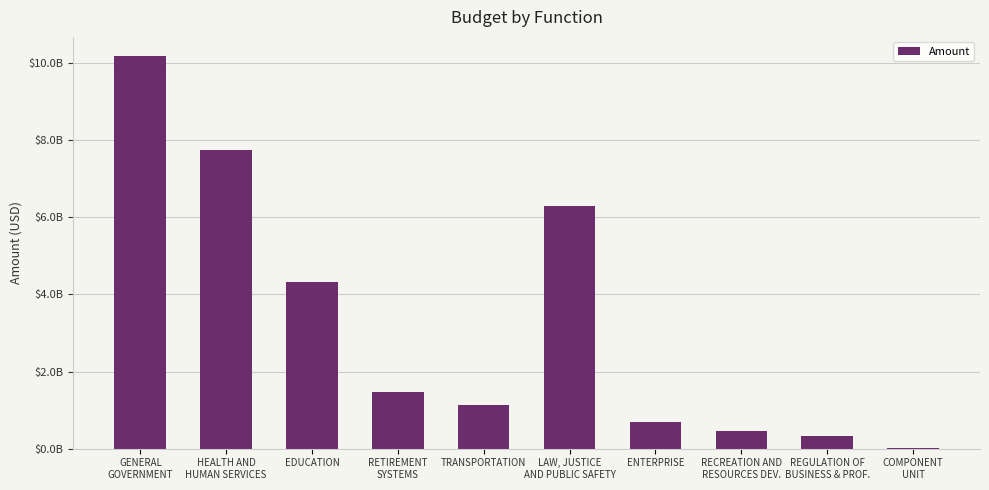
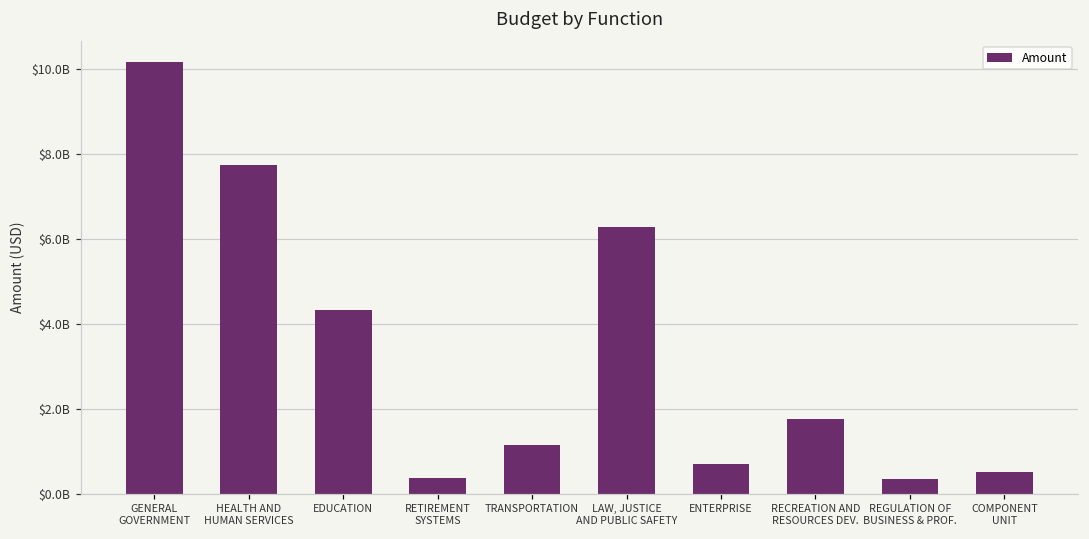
RETIREMENT SYSTEMS: $1500000000 -> $400000000
RECREATION AND RESOURCES DEV.: $500000000 -> $1700000000
COMPONENT UNIT: $0 -> $500000000
